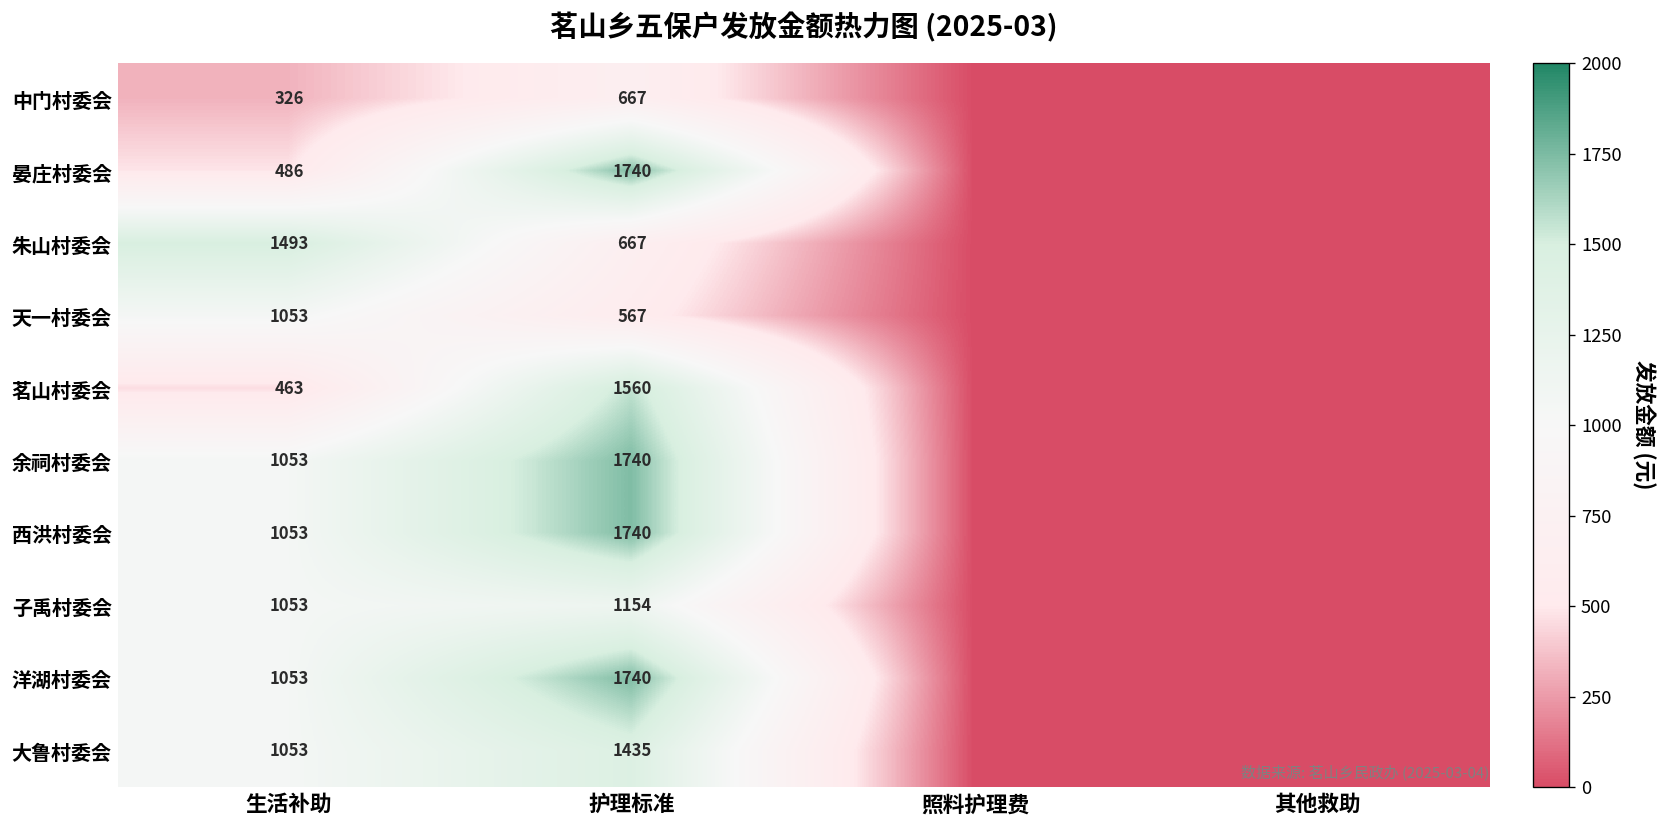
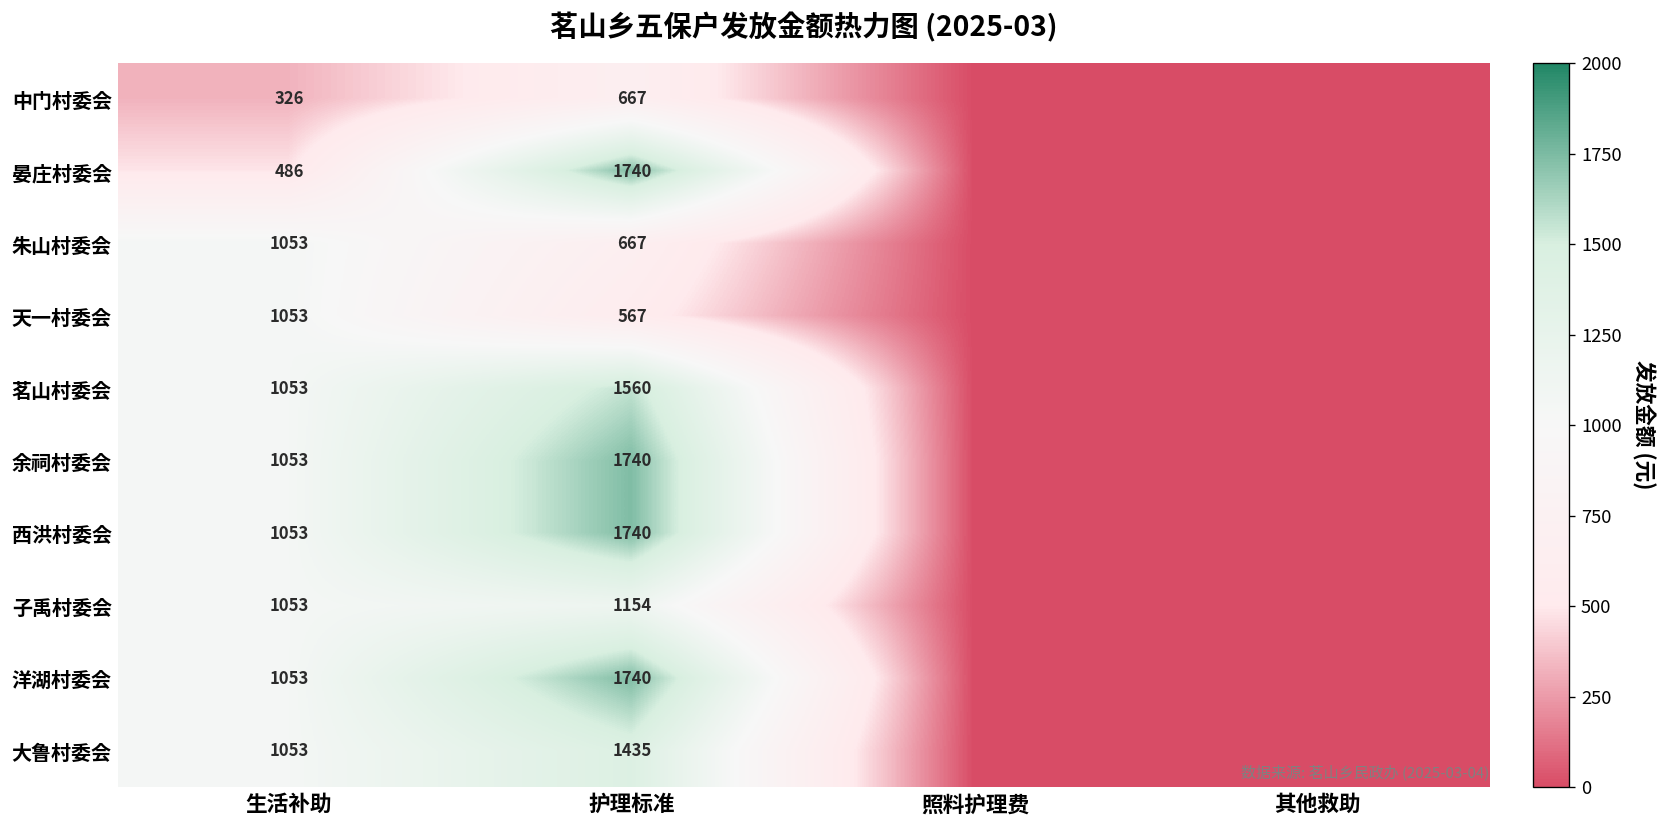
朱山村委会, 生活补助: 1493 -> 1053
茗山村委会, 生活补助: 463 -> 1053
